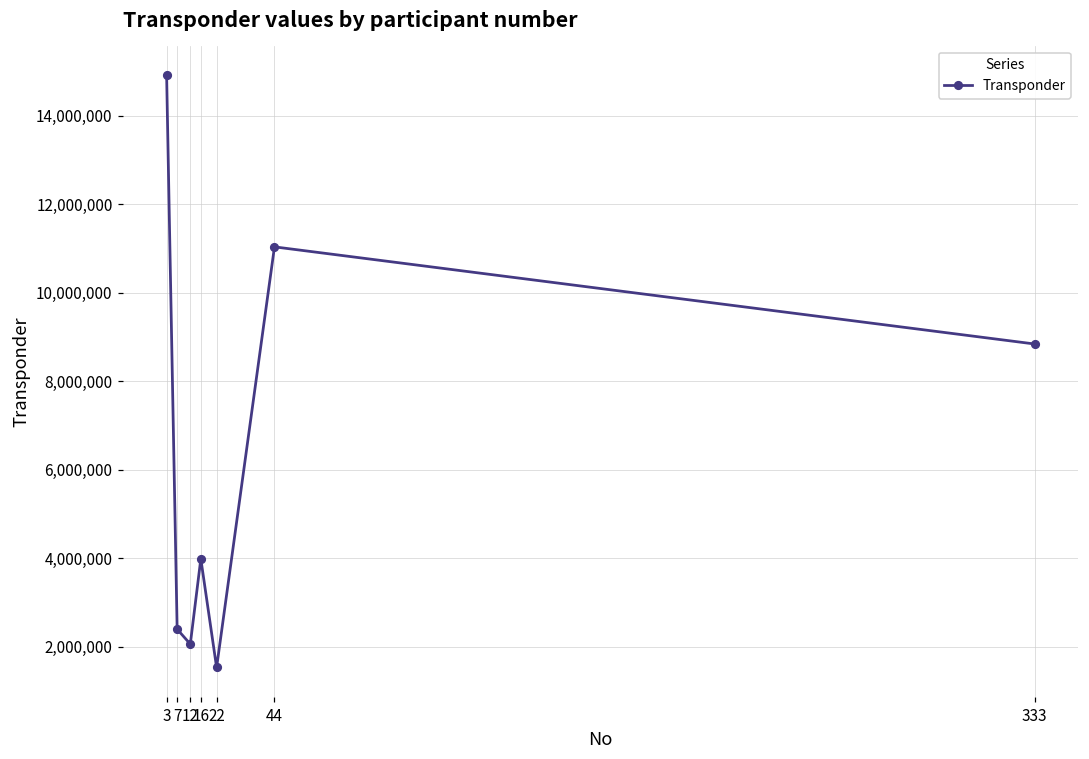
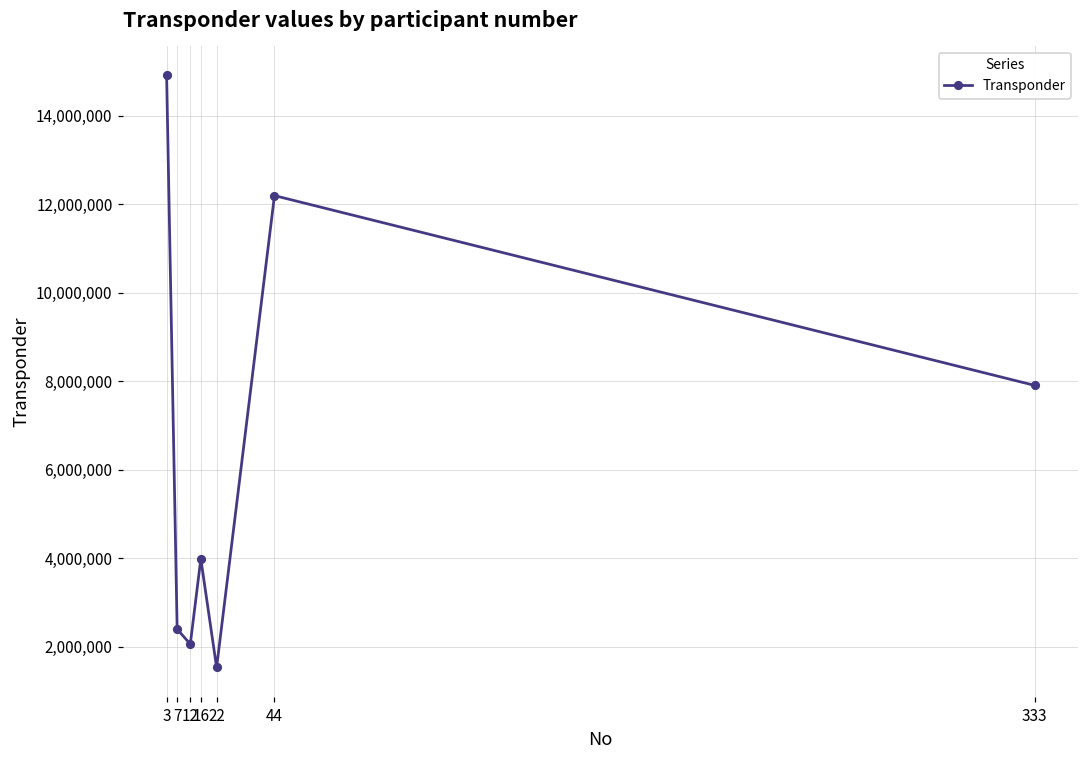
44: 11,000,000 -> 12,200,000
333: 8,800,000 -> 7,900,000
